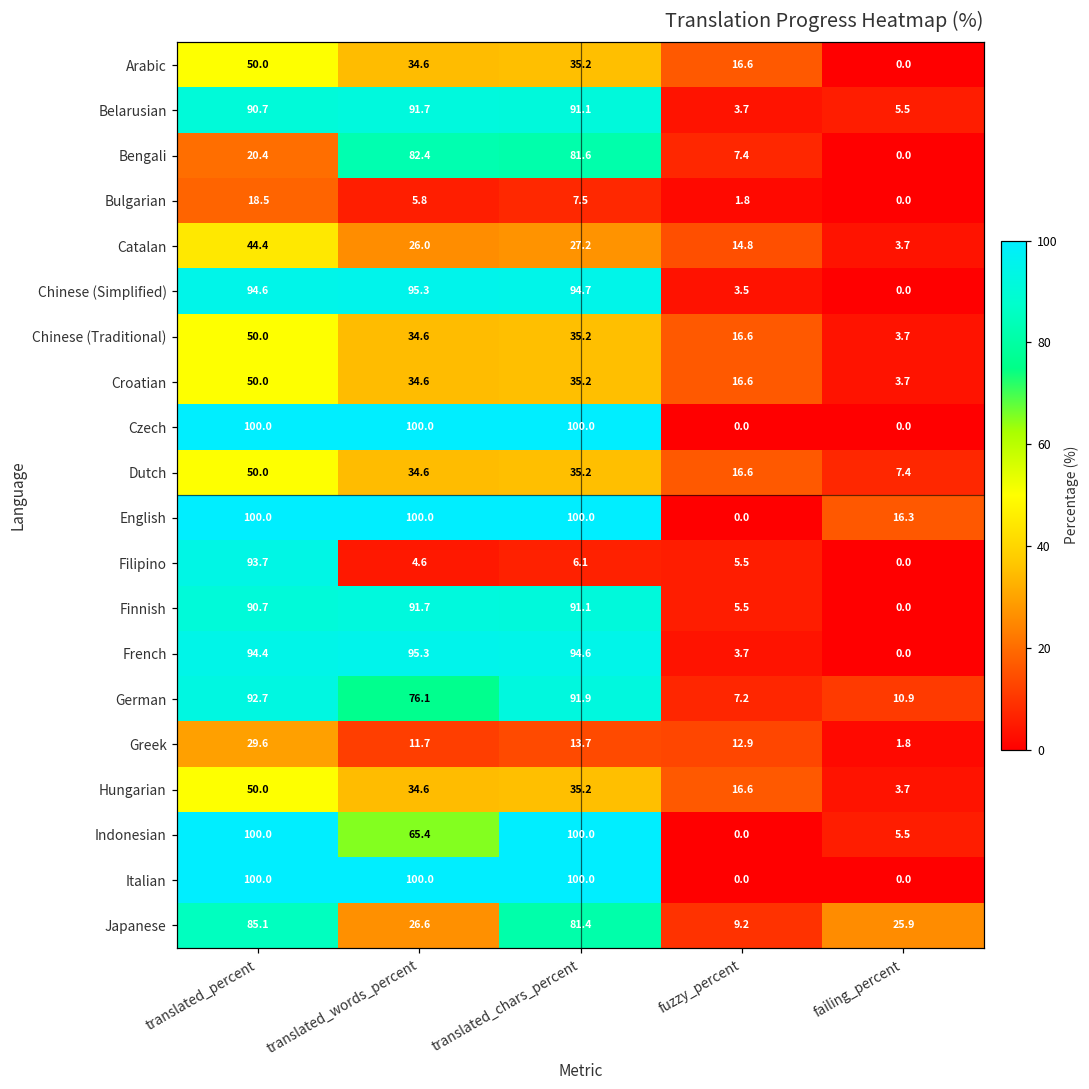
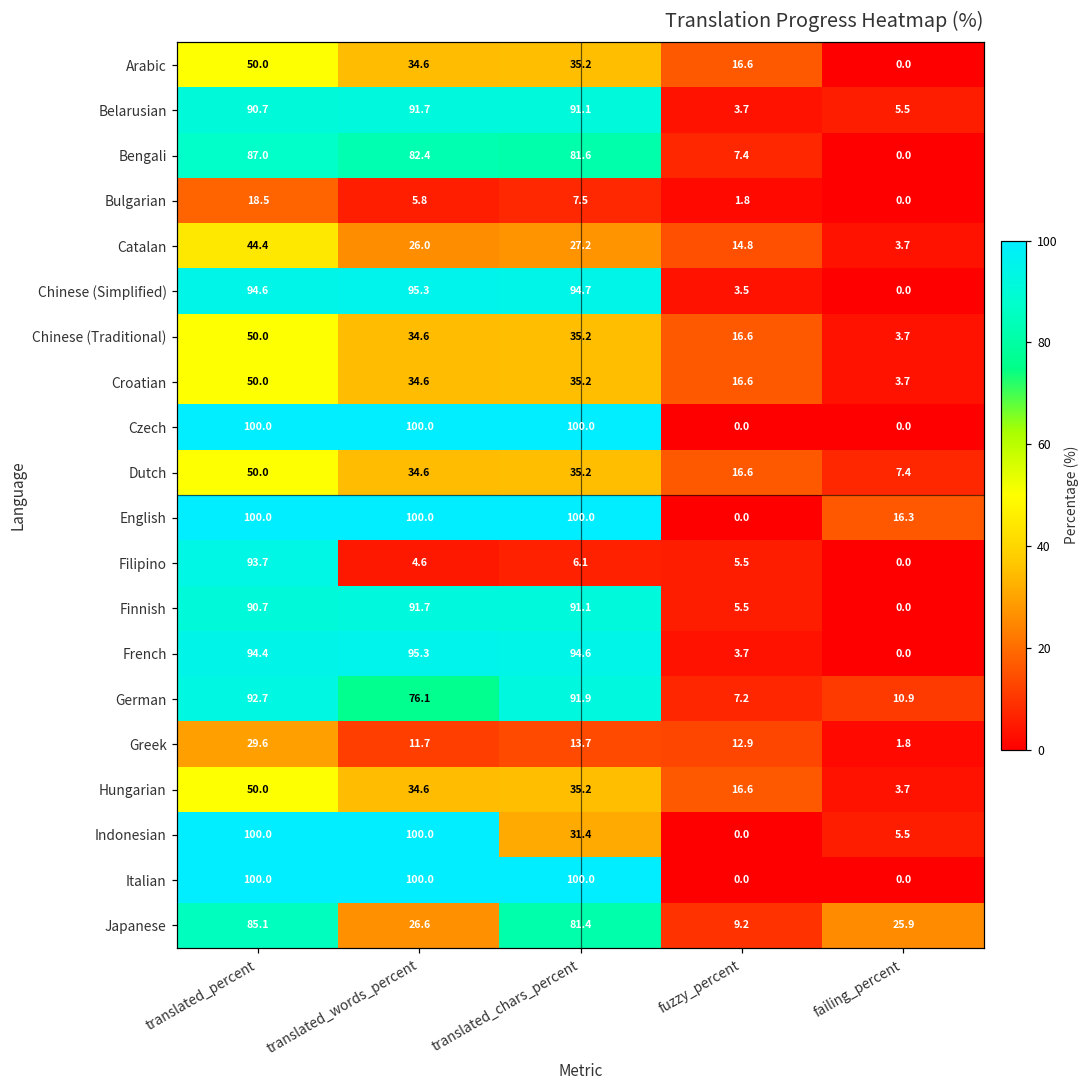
Bengali, translated_percent: 20.4 -> 87.0
Indonesian, translated_words_percent: 65.4 -> 100.0
Indonesian, translated_chars_percent: 100.0 -> 31.4
